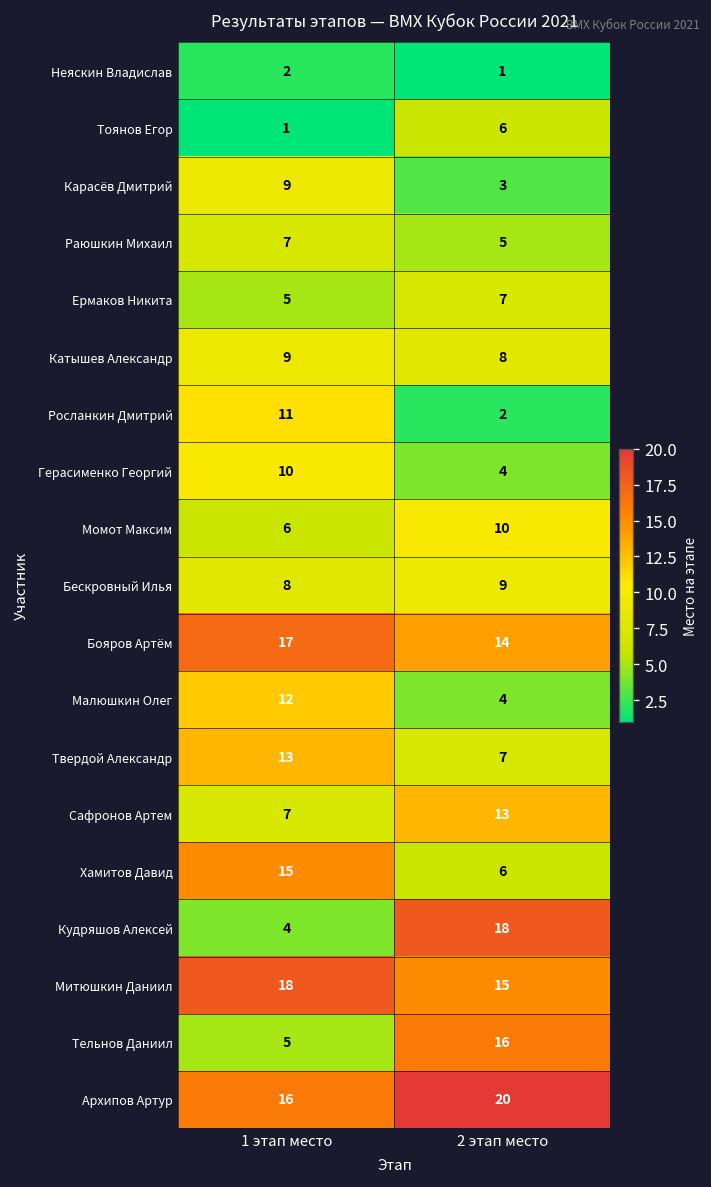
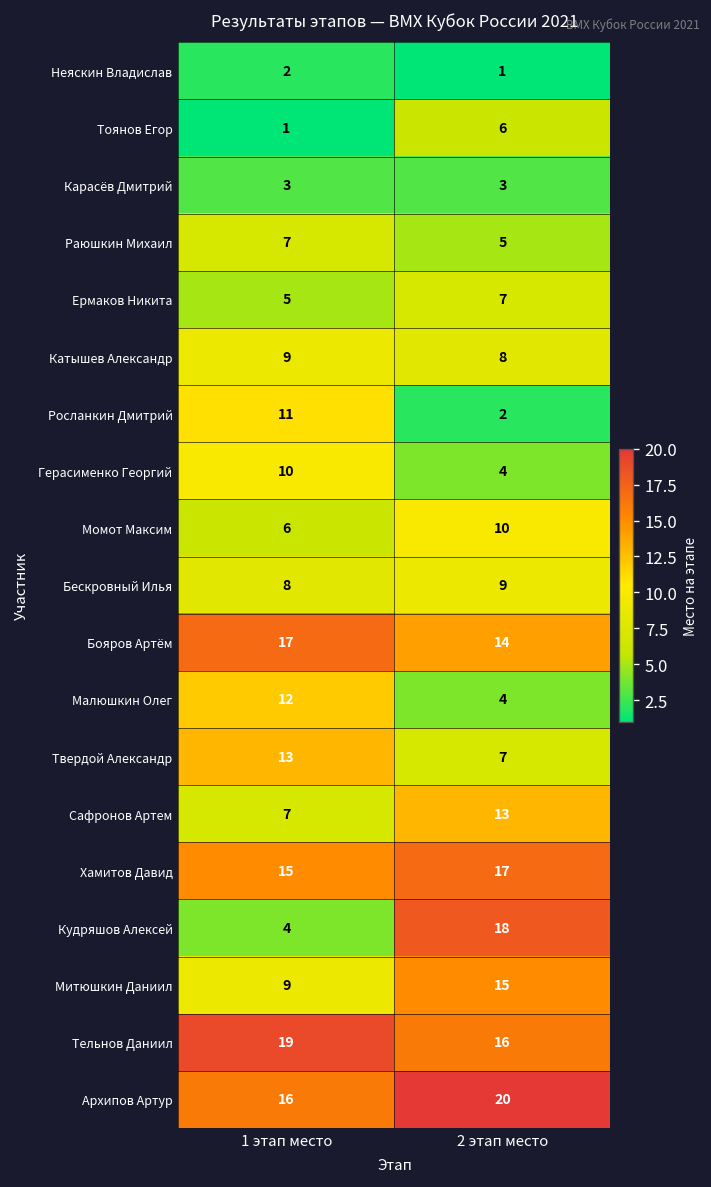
Карасёв Дмитрий, 1 этап место: 9 -> 3
Хамитов Давид, 2 этап место: 6 -> 17
Митюшкин Даниил, 1 этап место: 18 -> 9
Тельнов Даниил, 1 этап место: 5 -> 19
